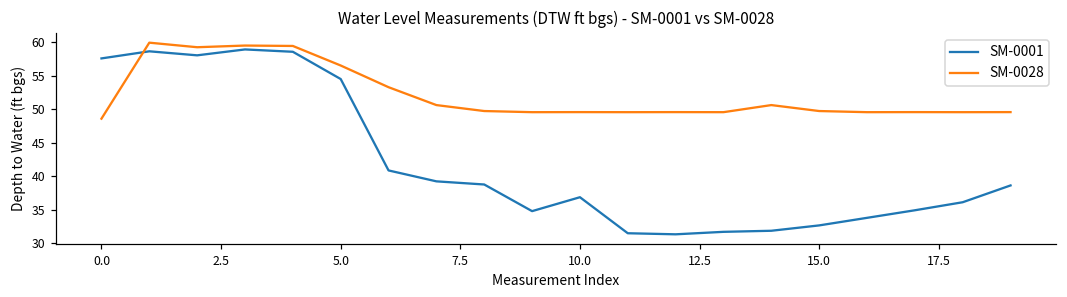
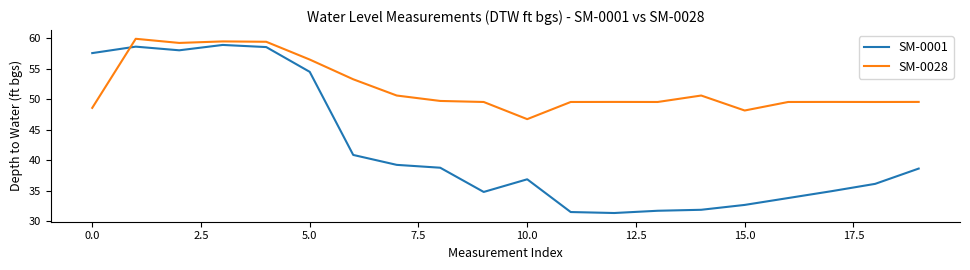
SM-0028, 10.0: 50 -> 47
SM-0028, 15.0: 50 -> 48
